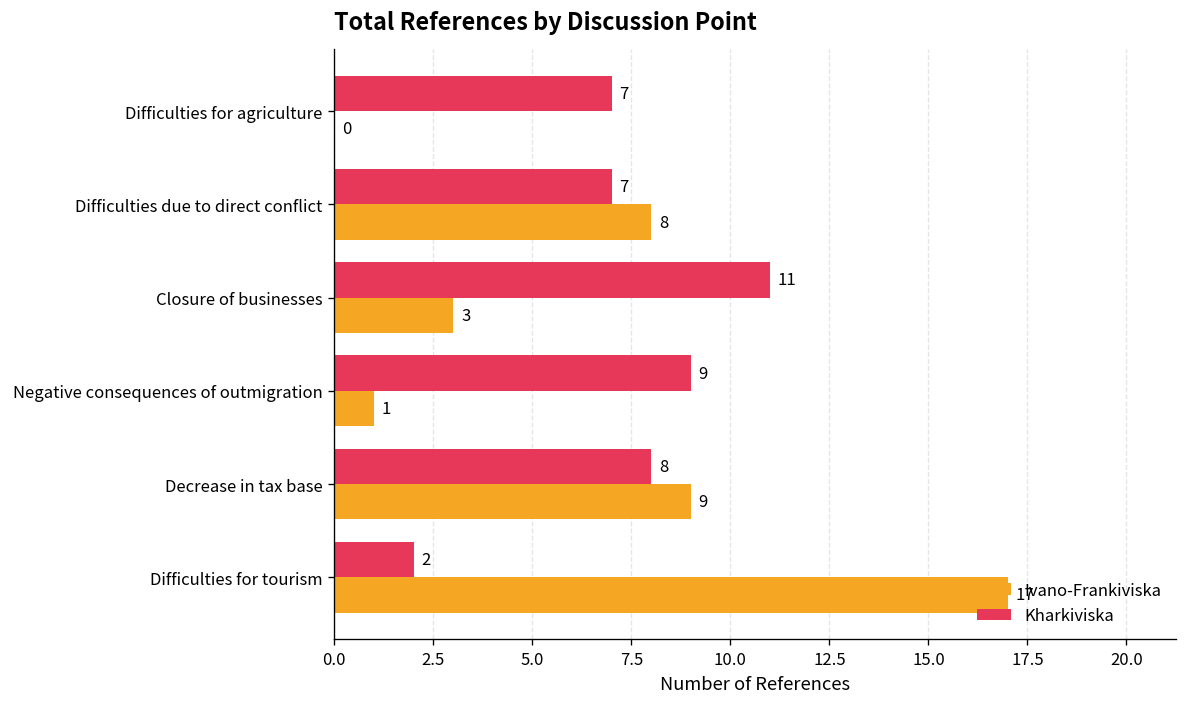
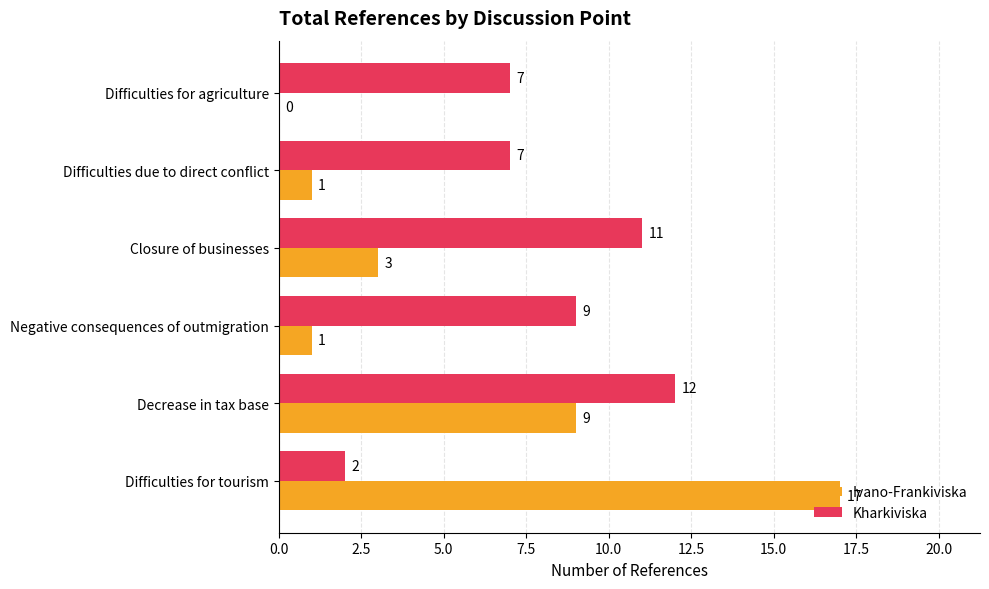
Ivano-Frankiviska, Difficulties due to direct conflict: 8 -> 1
Kharkiviska, Decrease in tax base: 8 -> 12
